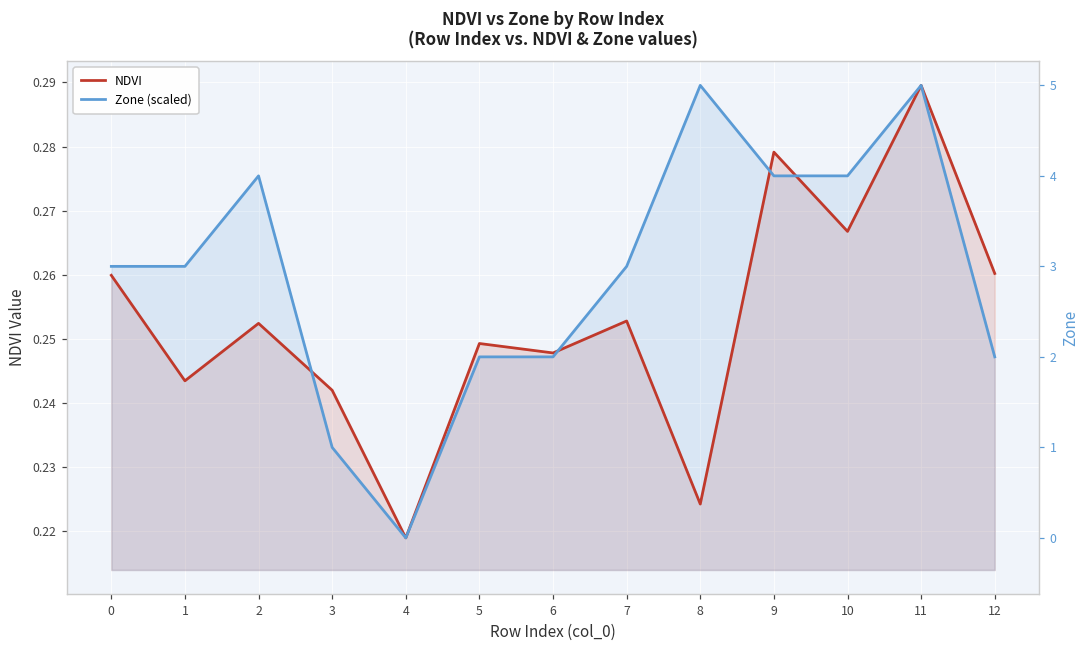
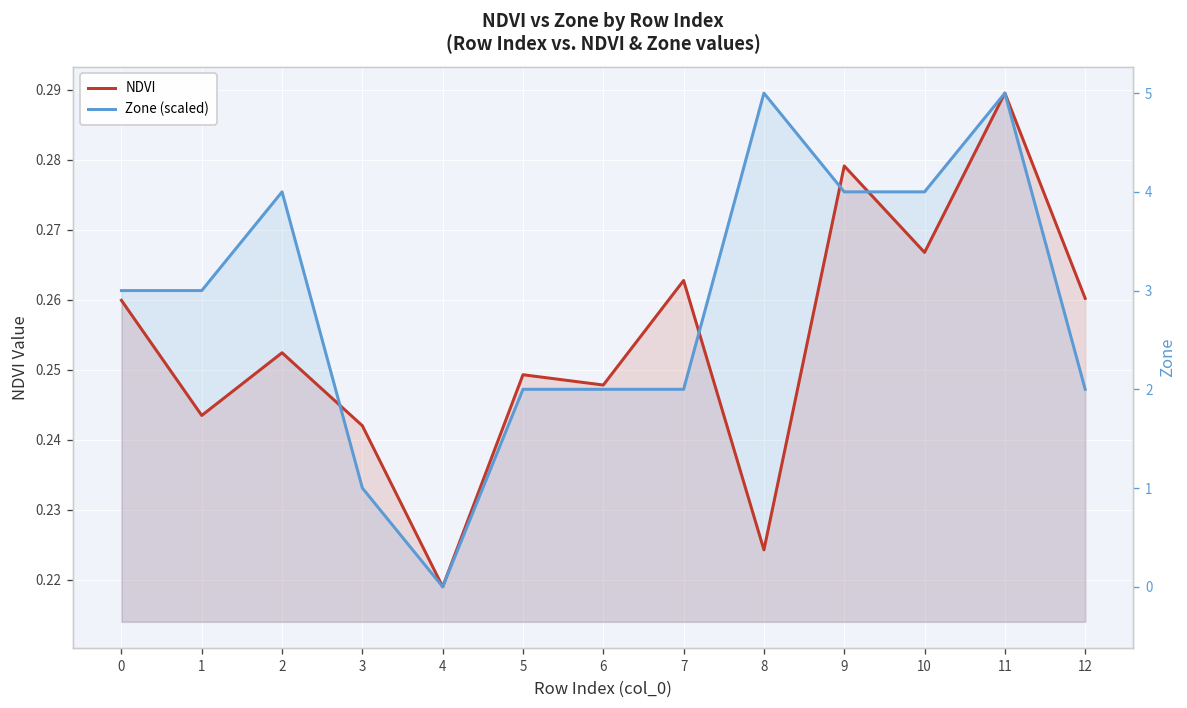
NDVI, 7: 0.253 -> 0.263
Zone (scaled), 7: 0.261 -> 0.247
